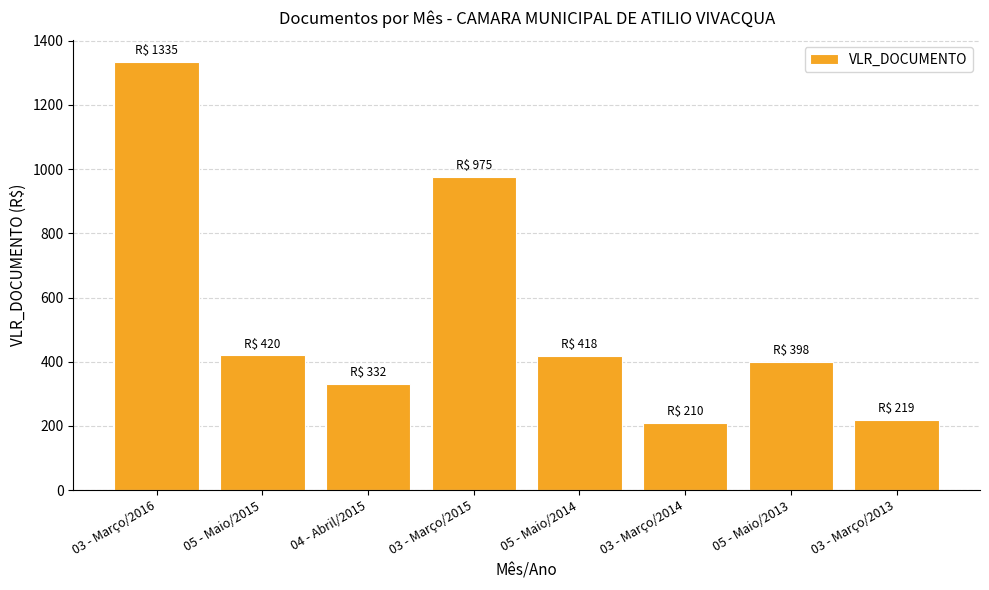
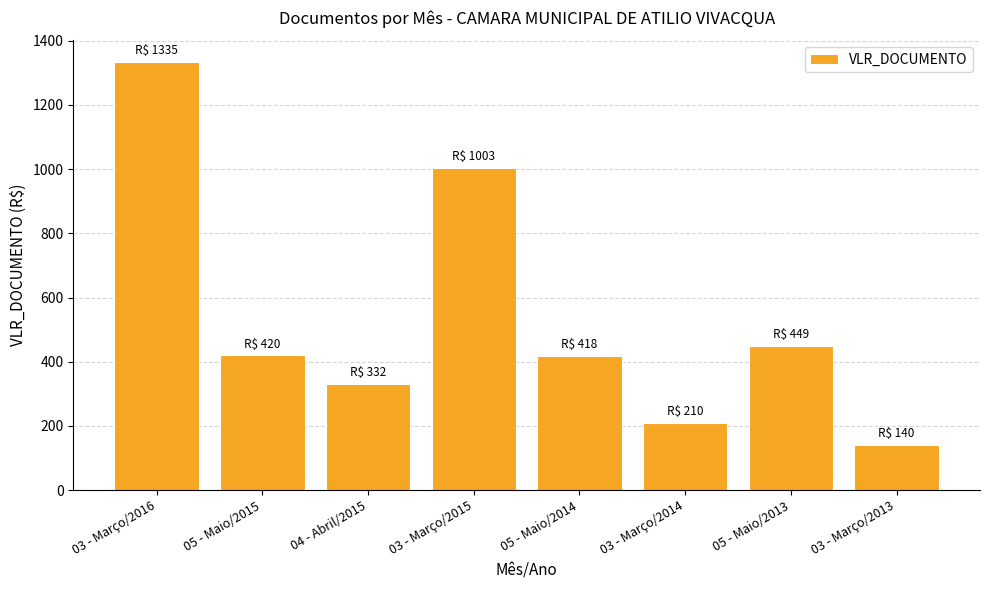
03 - Março/2015: 975 -> 1003
05 - Maio/2013: 398 -> 449
03 - Março/2013: 219 -> 140
